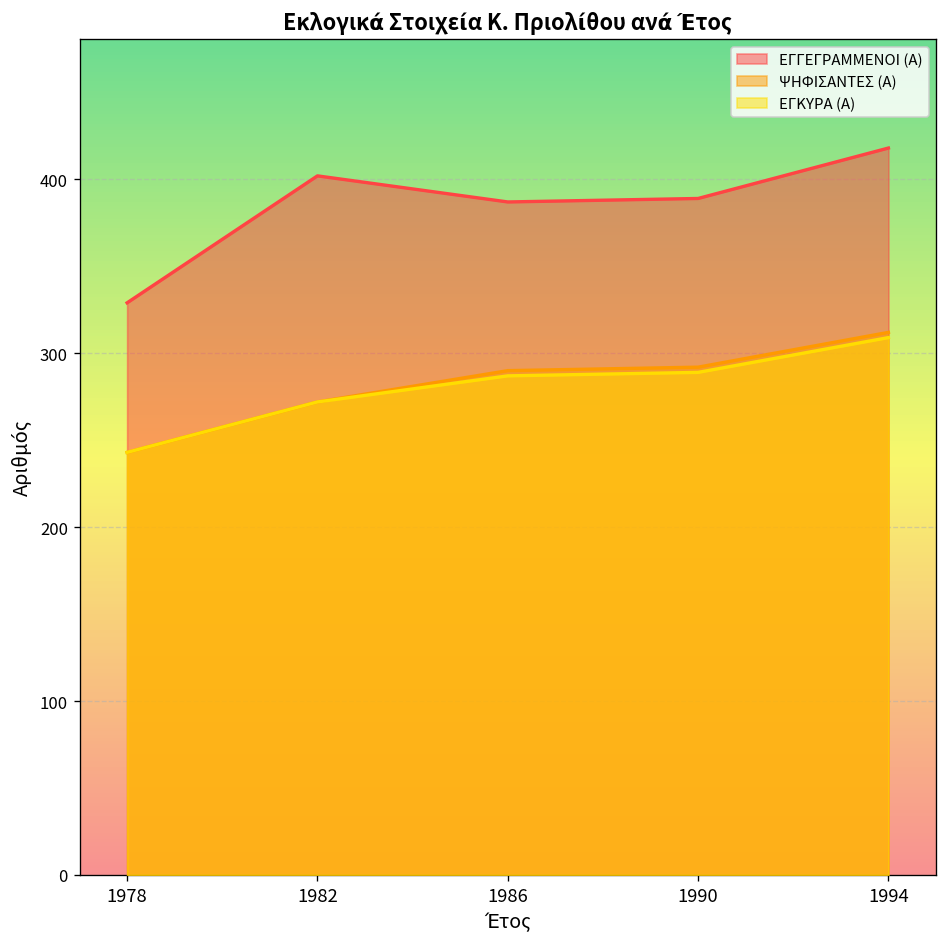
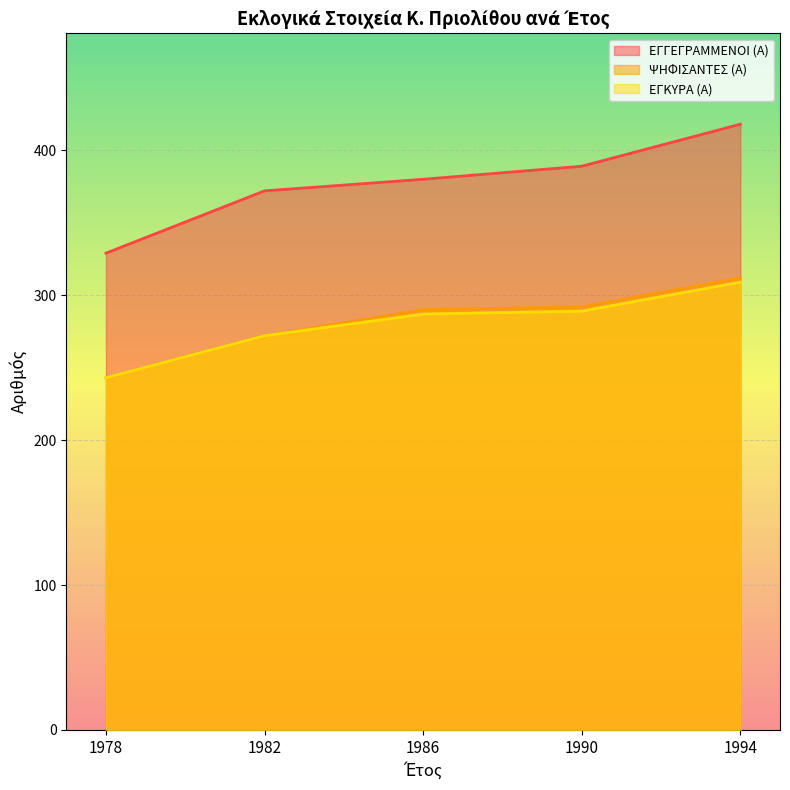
ΕΓΓΕΓΡΑΜΜΕΝΟΙ (Α), 1982: 402 -> 372
ΕΓΓΕΓΡΑΜΜΕΝΟΙ (Α), 1986: 387 -> 380
